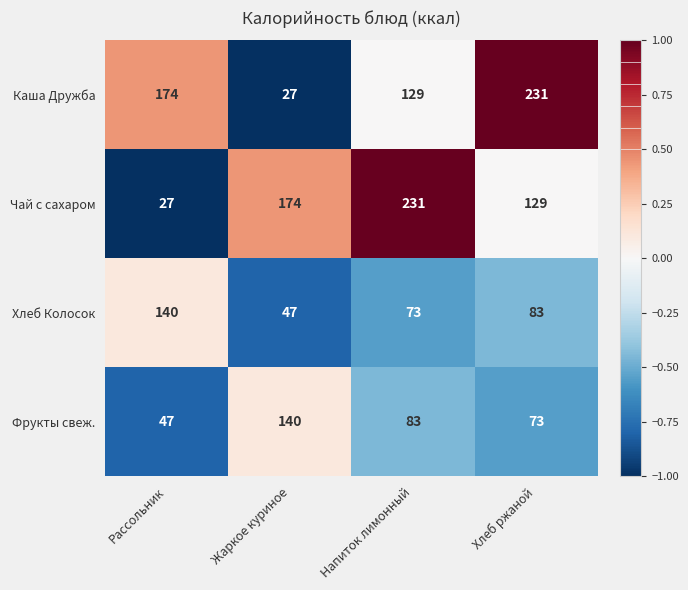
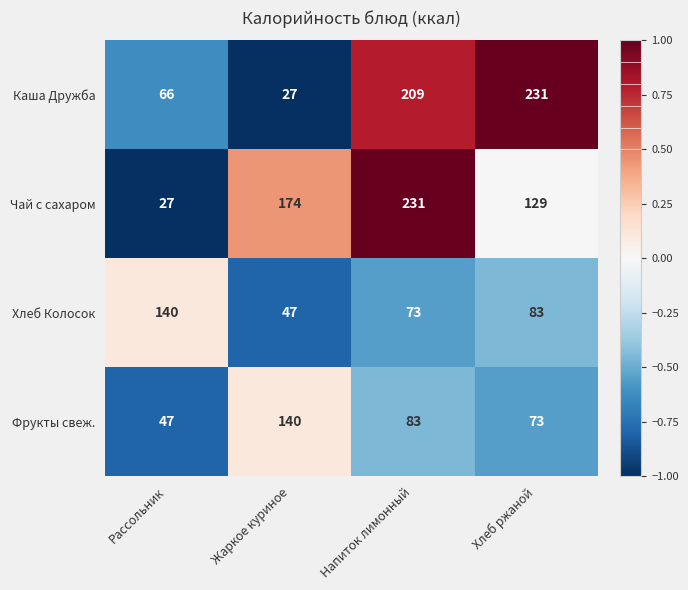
Каша Дружба, Рассольник: 174 -> 66
Каша Дружба, Напиток лимонный: 129 -> 209
